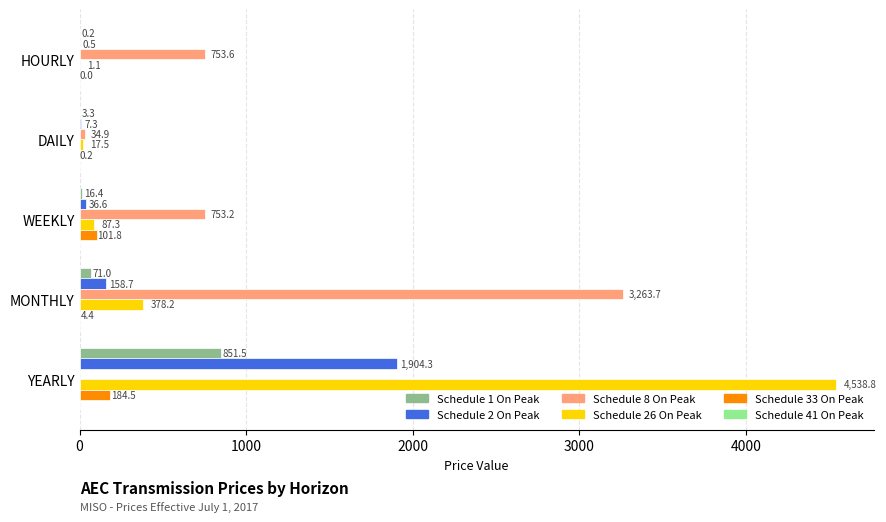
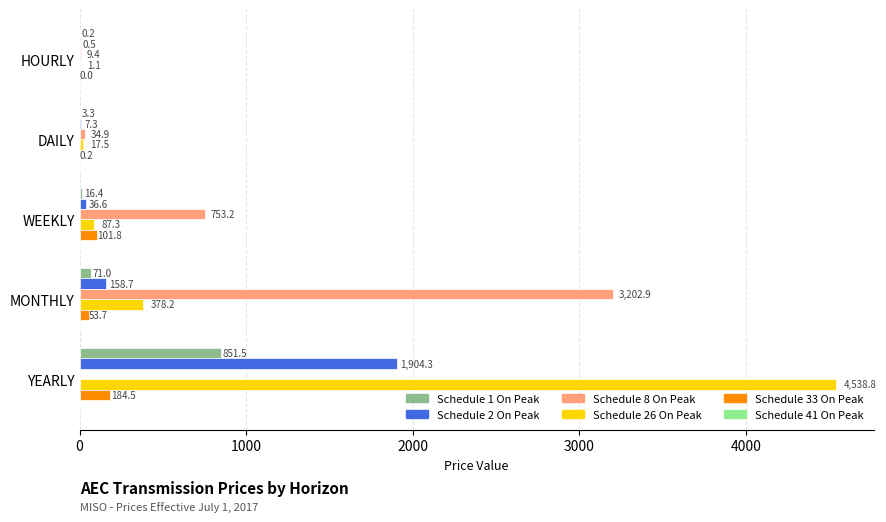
Schedule 8 On Peak, HOURLY: 753.6 -> 9.4
Schedule 8 On Peak, MONTHLY: 3,263.7 -> 3,202.9
Schedule 33 On Peak, MONTHLY: 4.4 -> 53.7
